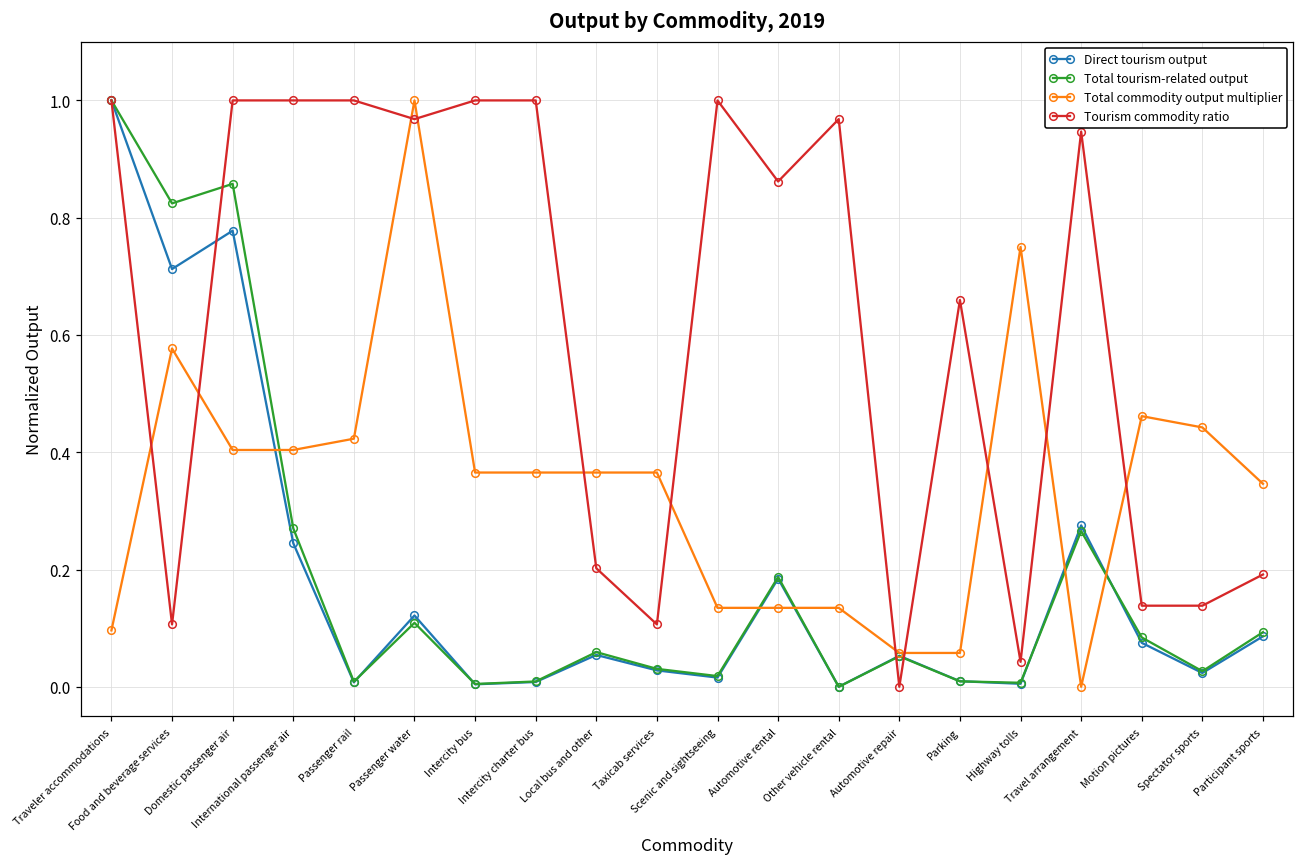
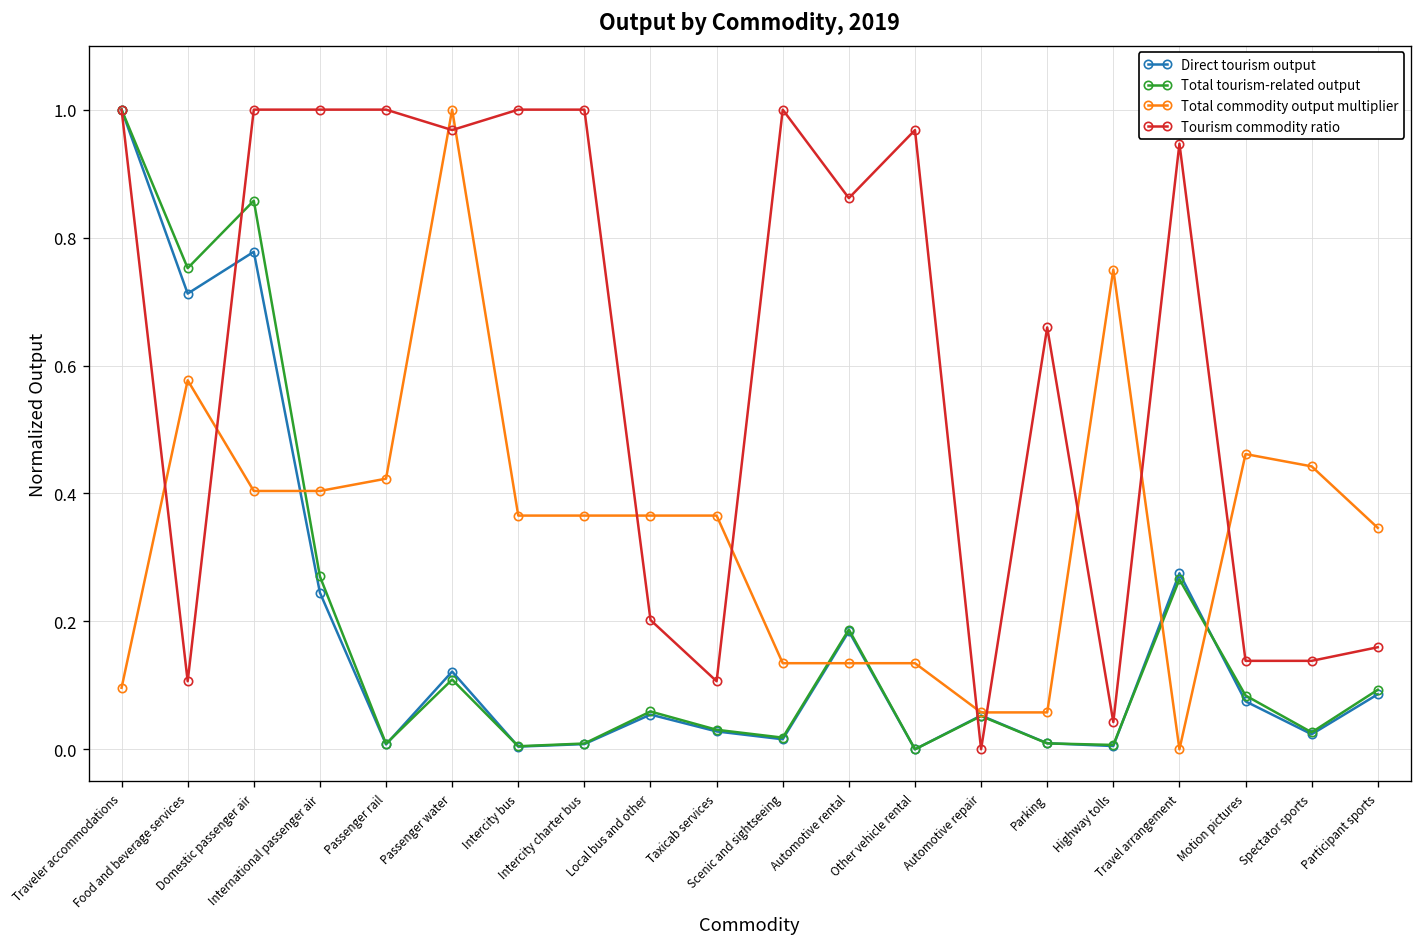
Total tourism-related output, Food and beverage services: 0.82 -> 0.75
Tourism commodity ratio, Participant sports: 0.19 -> 0.16
